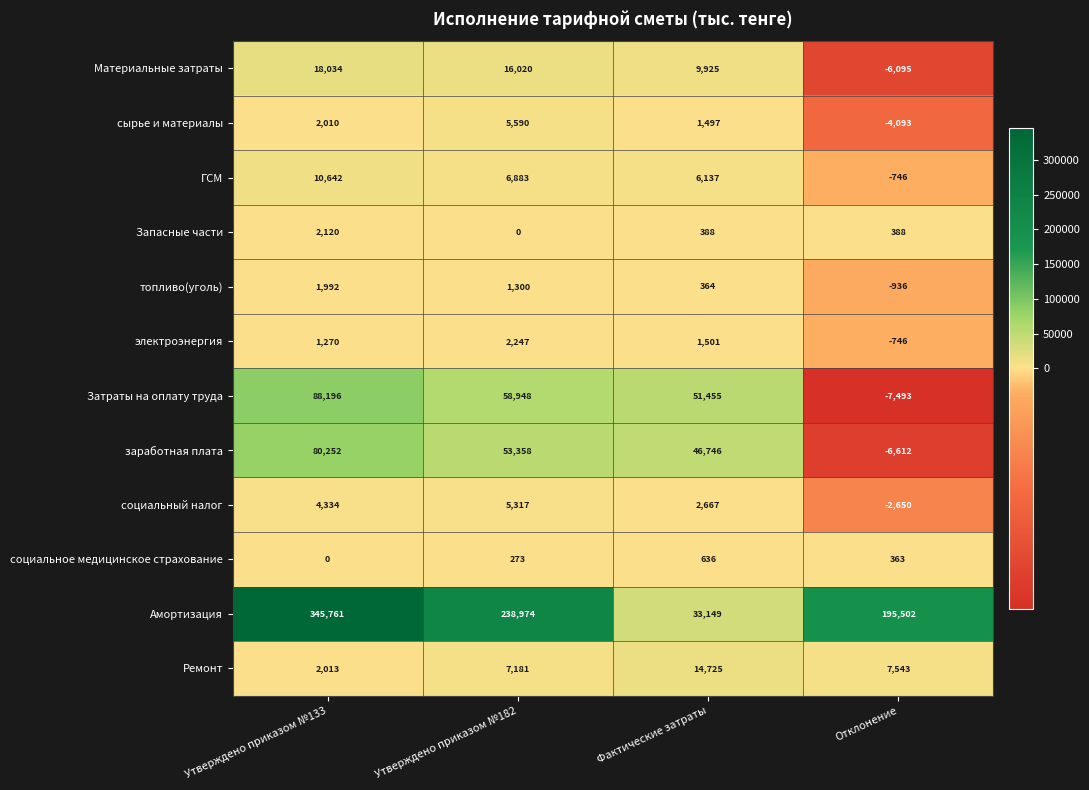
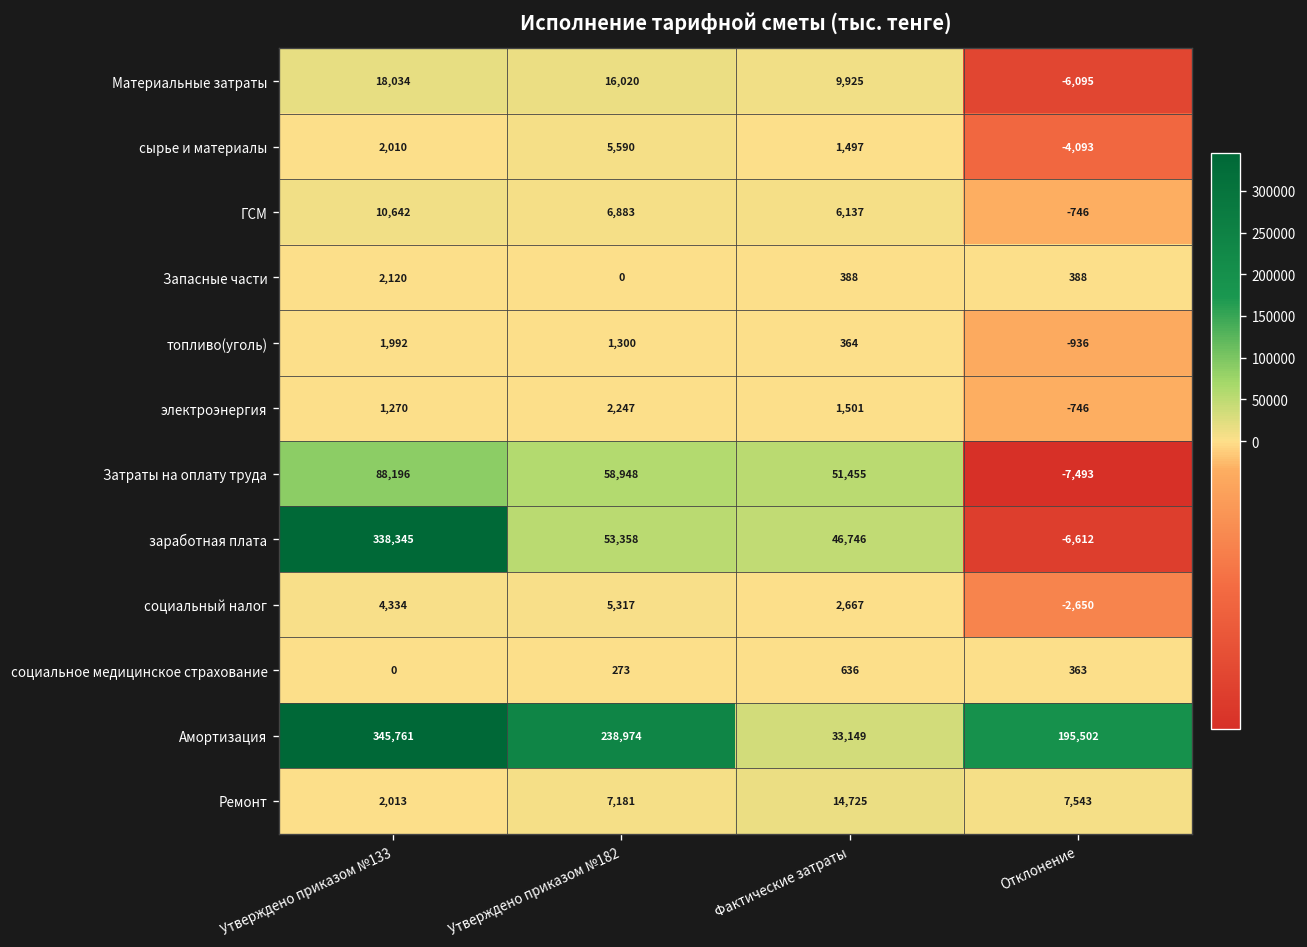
заработная плата, Утверждено приказом №133: 80,252 -> 338,345
